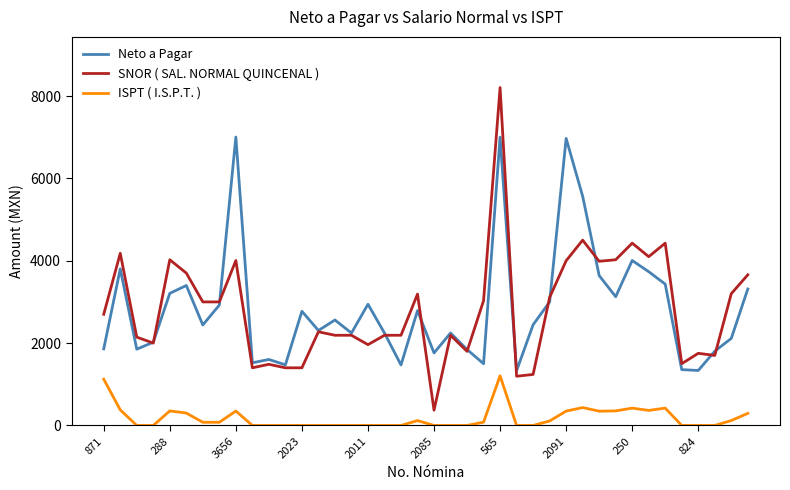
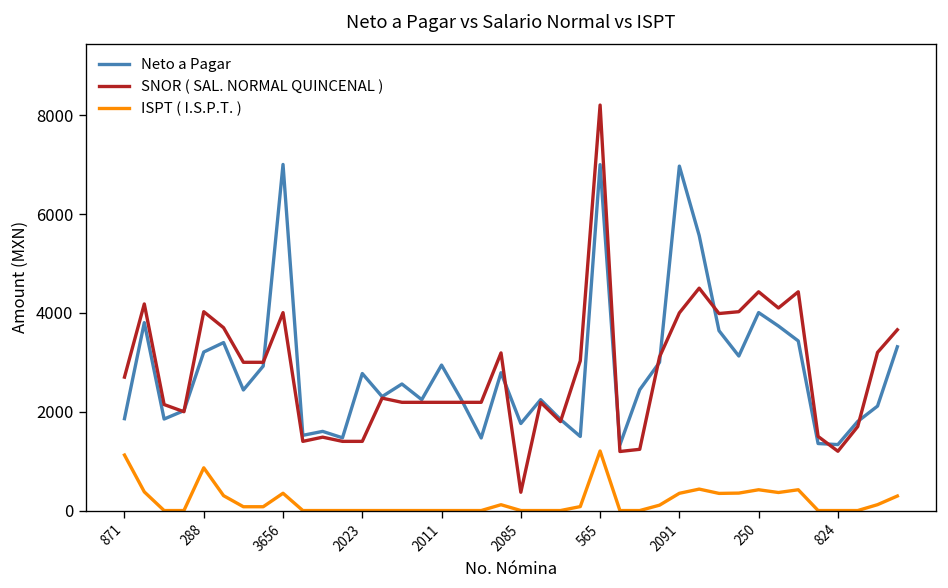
ISPT ( I.S.P.T. ), 288: 400 -> 900
SNOR ( SAL. NORMAL QUINCENAL ), 2011: 2000 -> 2200
SNOR ( SAL. NORMAL QUINCENAL ), 824: 1800 -> 1200
